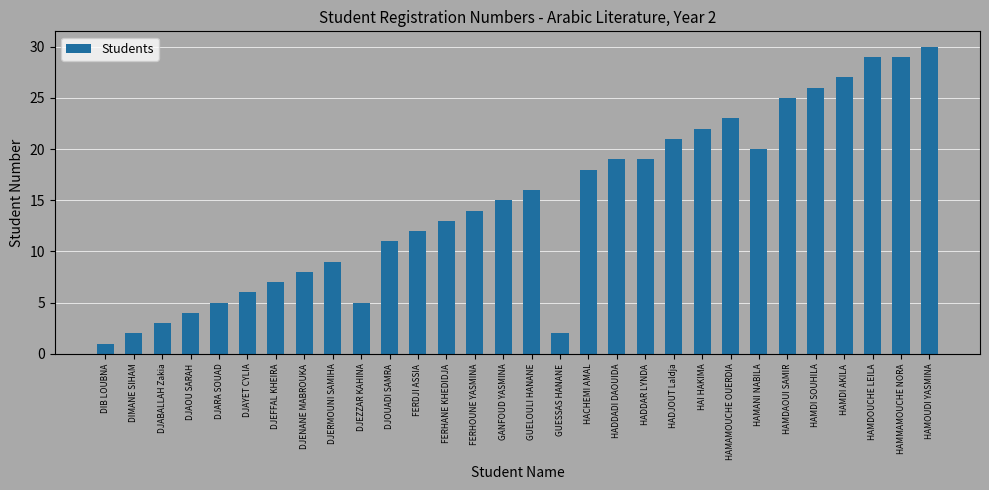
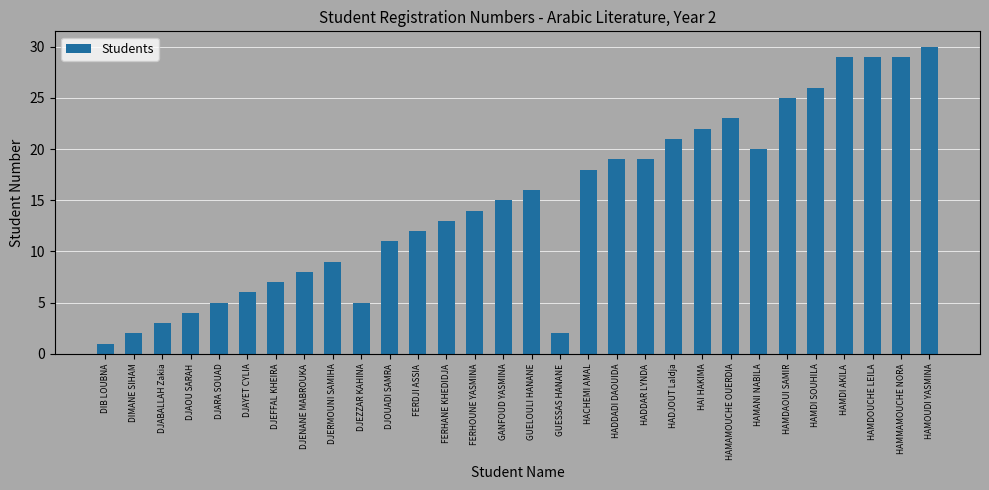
HAMDI AKILA: 27 -> 29
